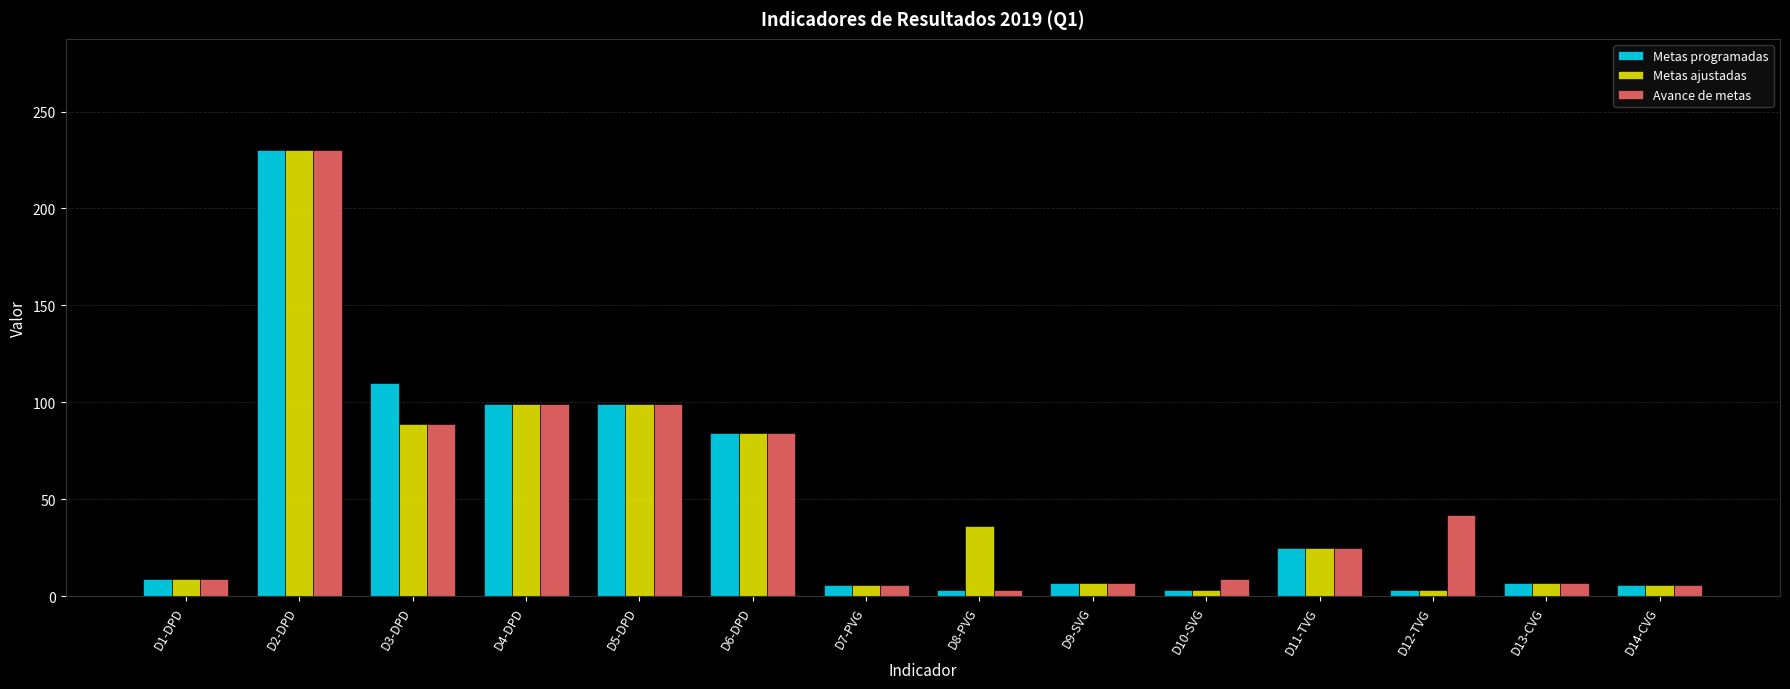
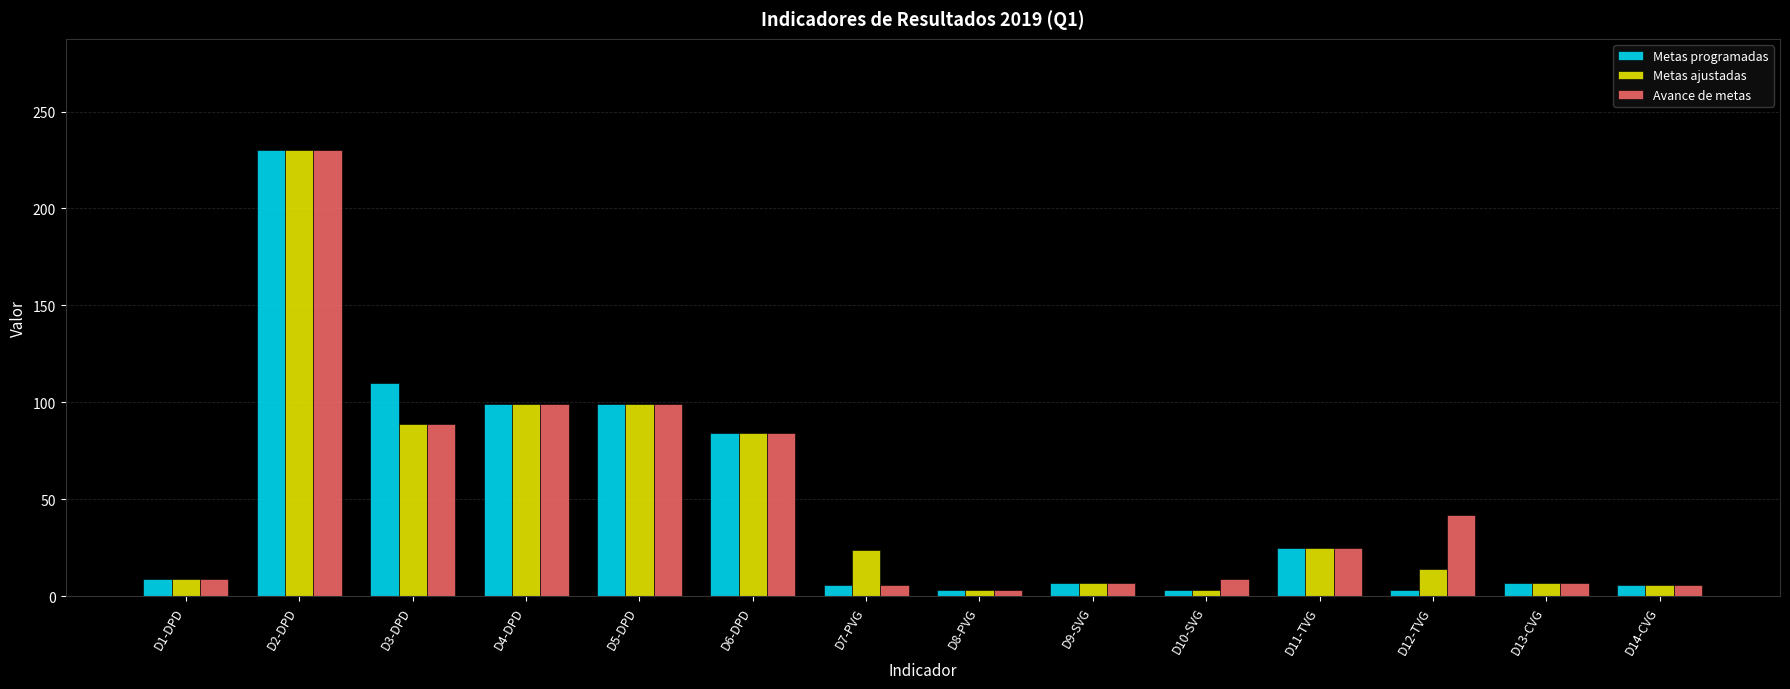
Metas ajustadas, D7-PVG: 6 -> 24
Metas ajustadas, D8-PVG: 36 -> 3
Metas ajustadas, D12-TVG: 3 -> 14
